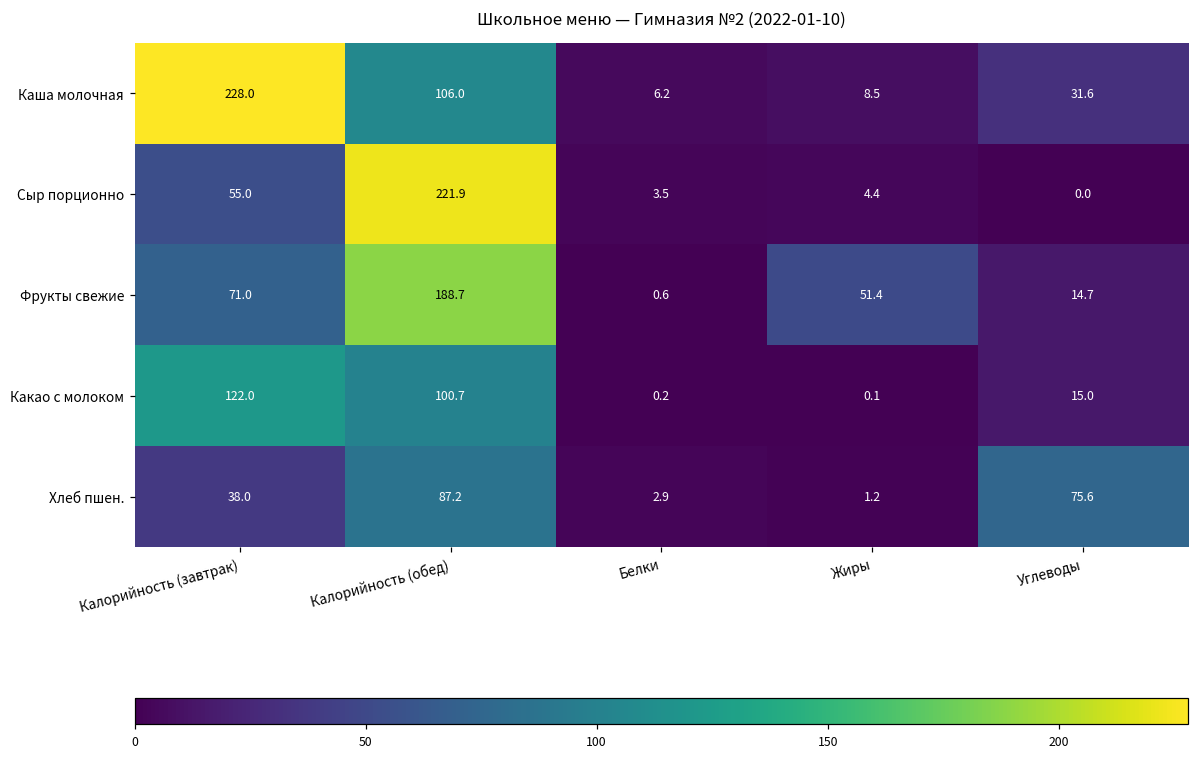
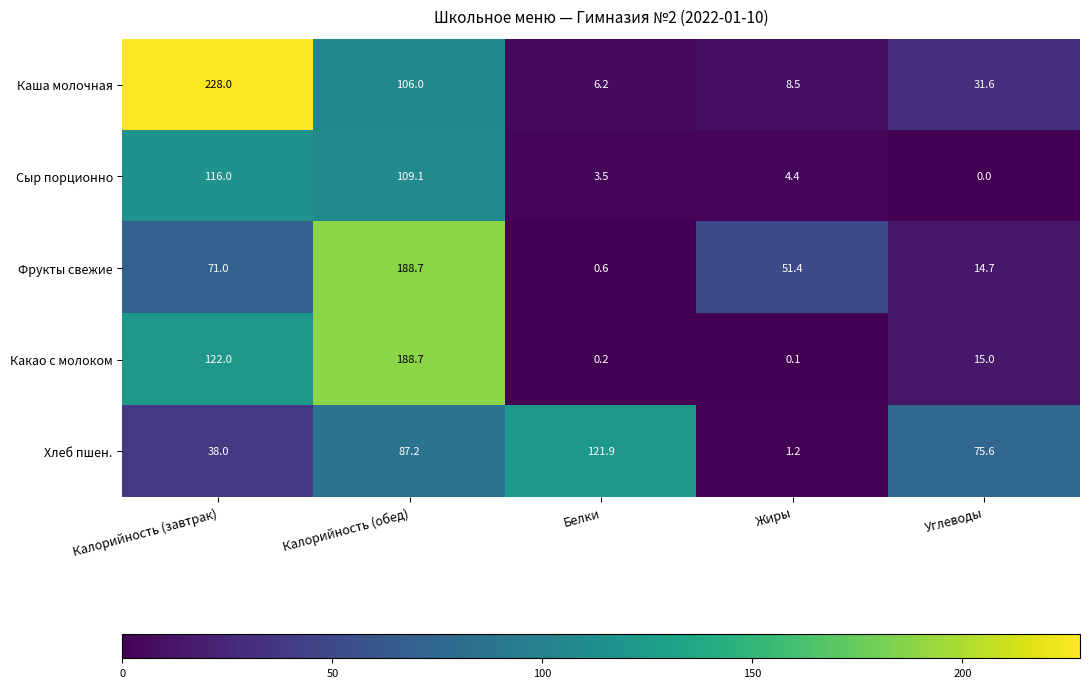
Сыр порционно, Калорийность (завтрак): 55.0 -> 116.0
Сыр порционно, Калорийность (обед): 221.9 -> 109.1
Какао с молоком, Калорийность (обед): 100.7 -> 188.7
Хлеб пшен., Белки: 2.9 -> 121.9
